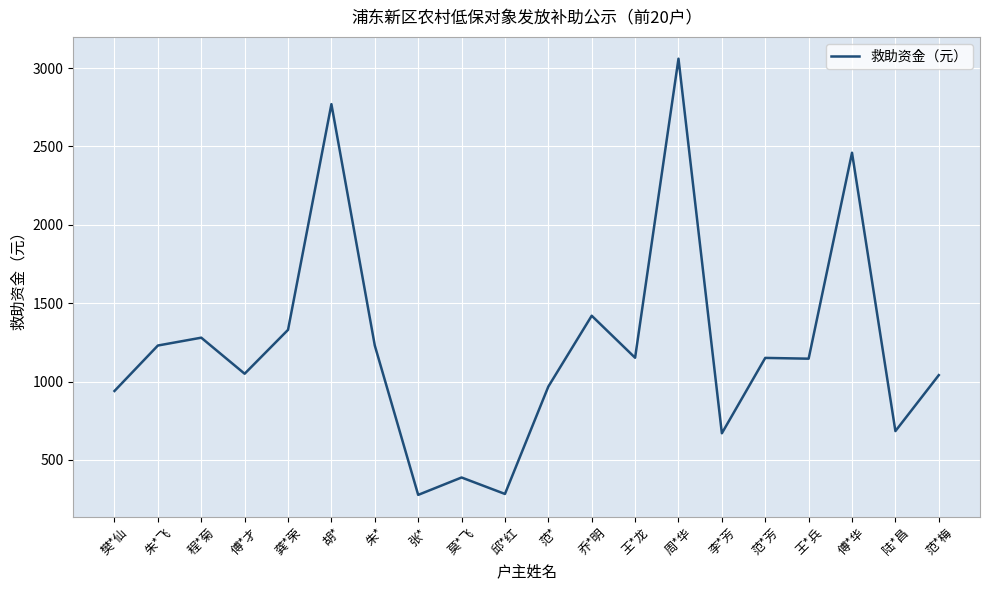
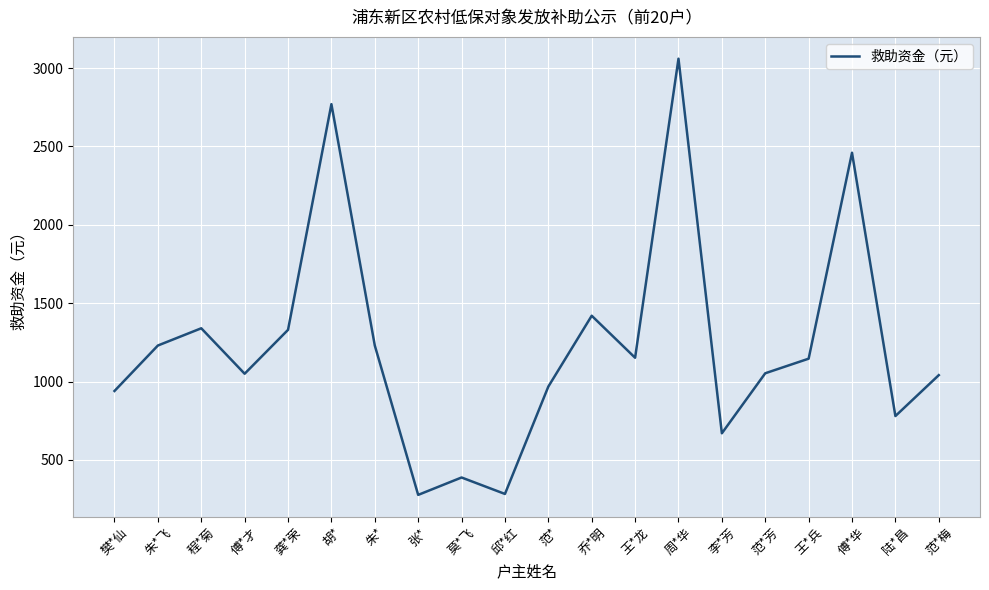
程*菊: 1280 -> 1340
范*芳: 1150 -> 1050
陆*昌: 680 -> 780
